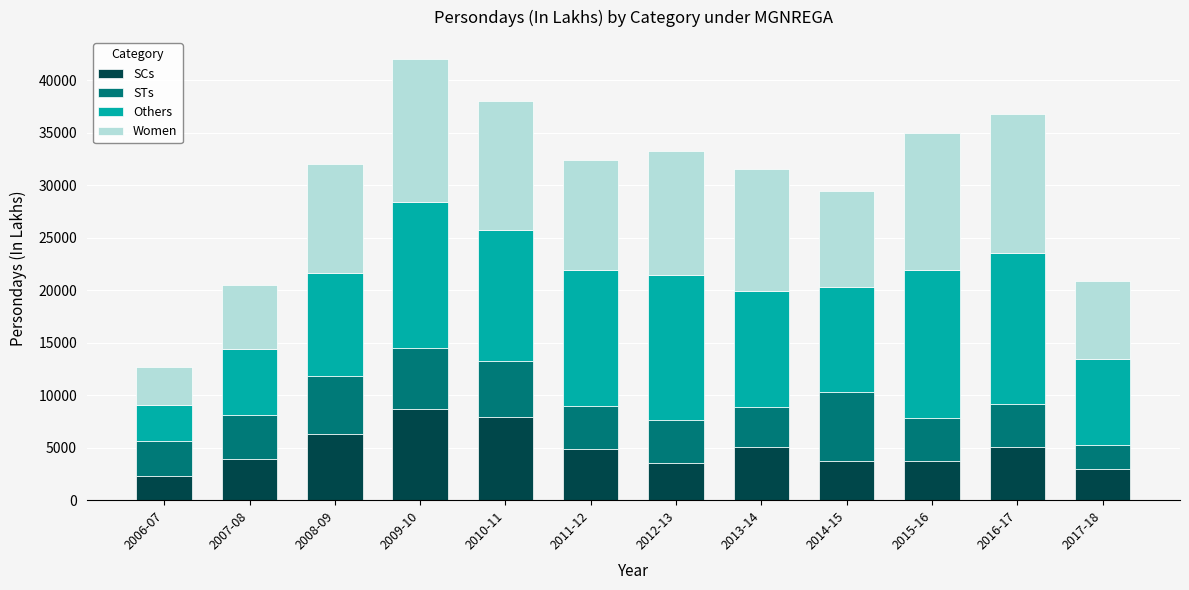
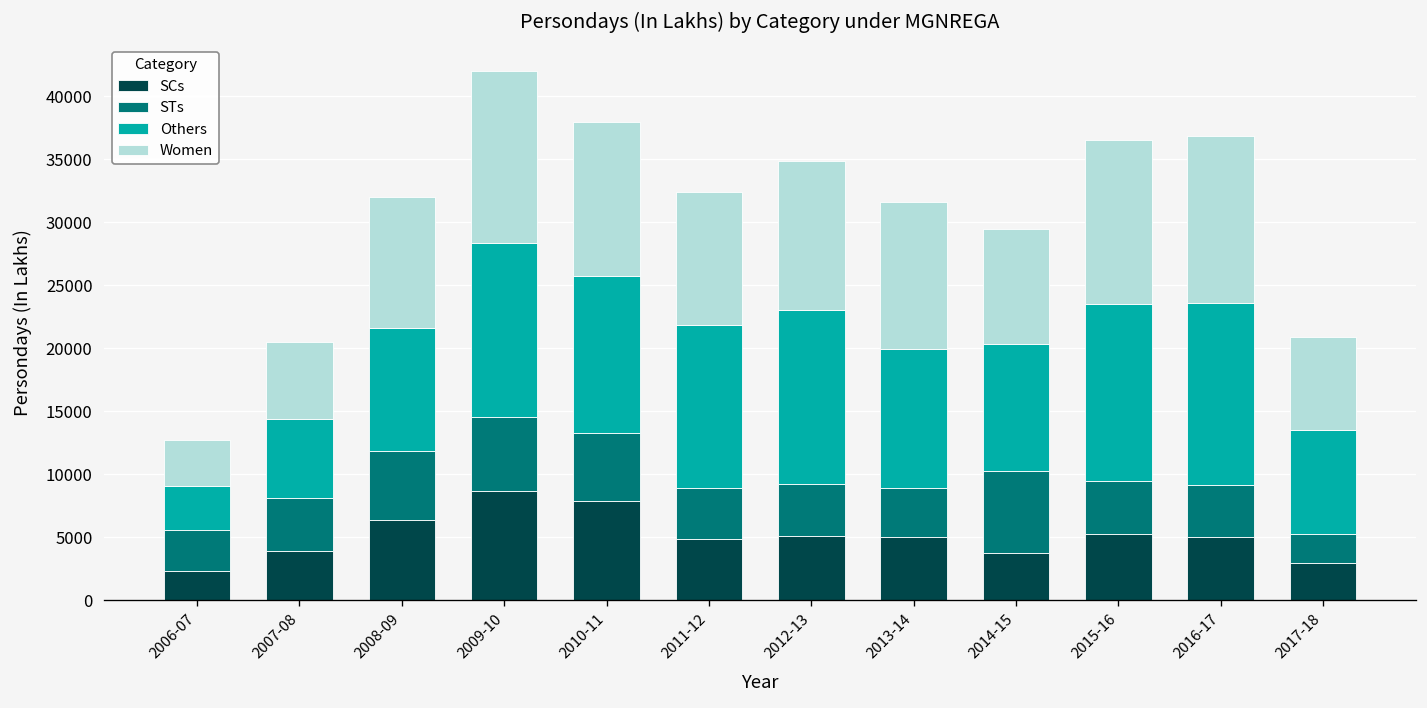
SCs, 2012-13: 3500 -> 5100
SCs, 2015-16: 3700 -> 5200
